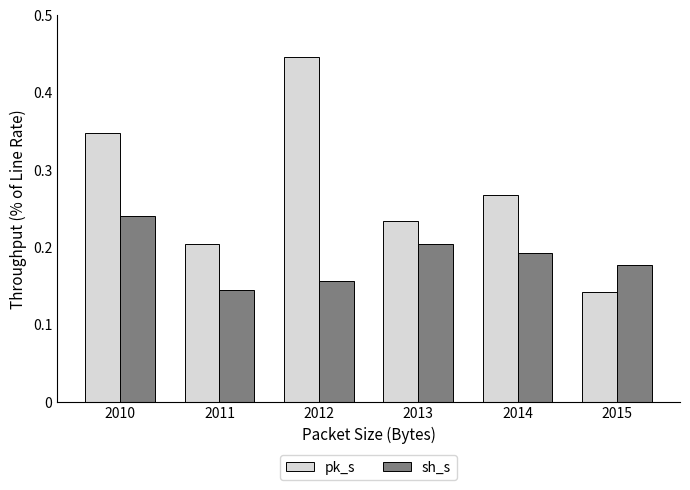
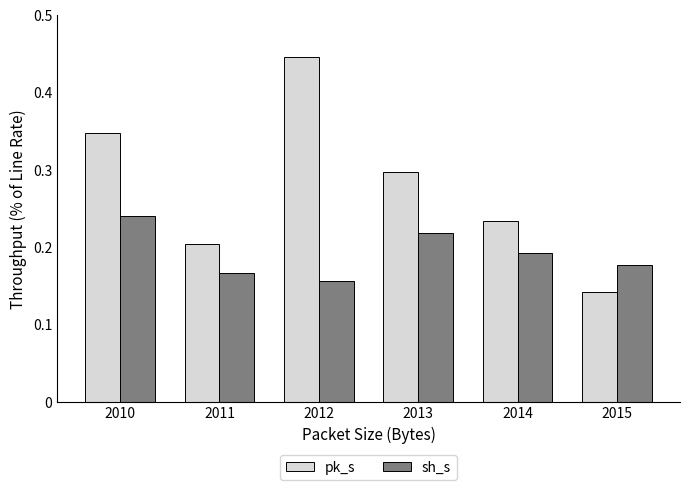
sh_s, 2011: 0.14 -> 0.17
pk_s, 2013: 0.23 -> 0.30
sh_s, 2013: 0.20 -> 0.22
pk_s, 2014: 0.27 -> 0.23
